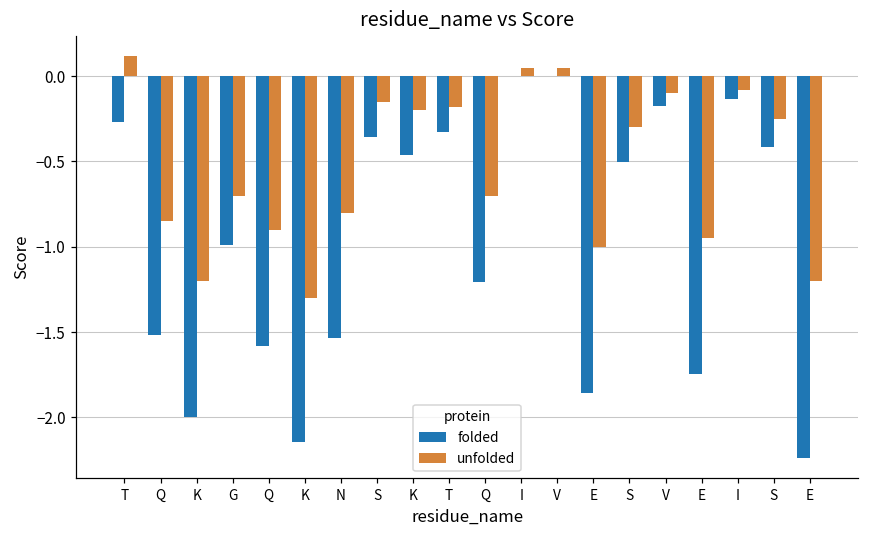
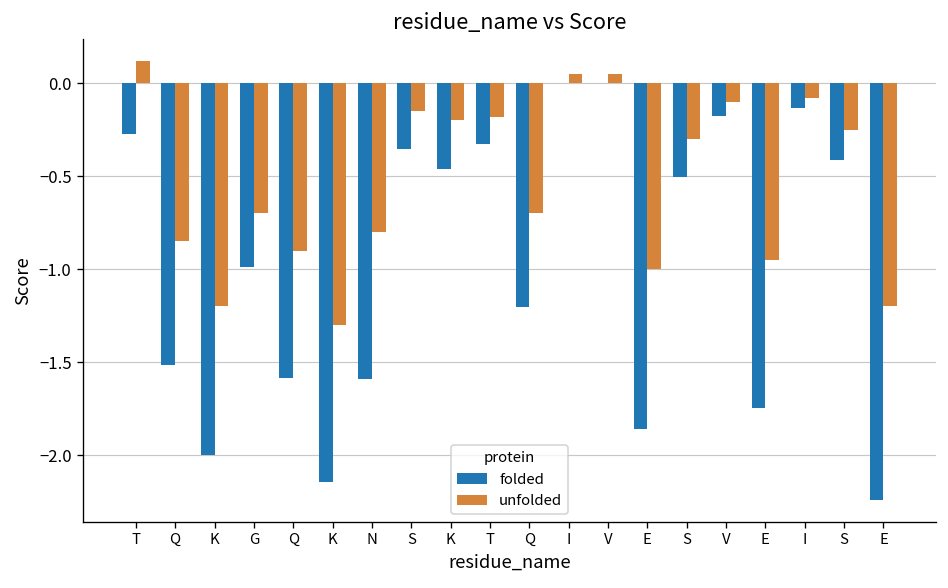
folded, N: -1.53 -> -1.59
